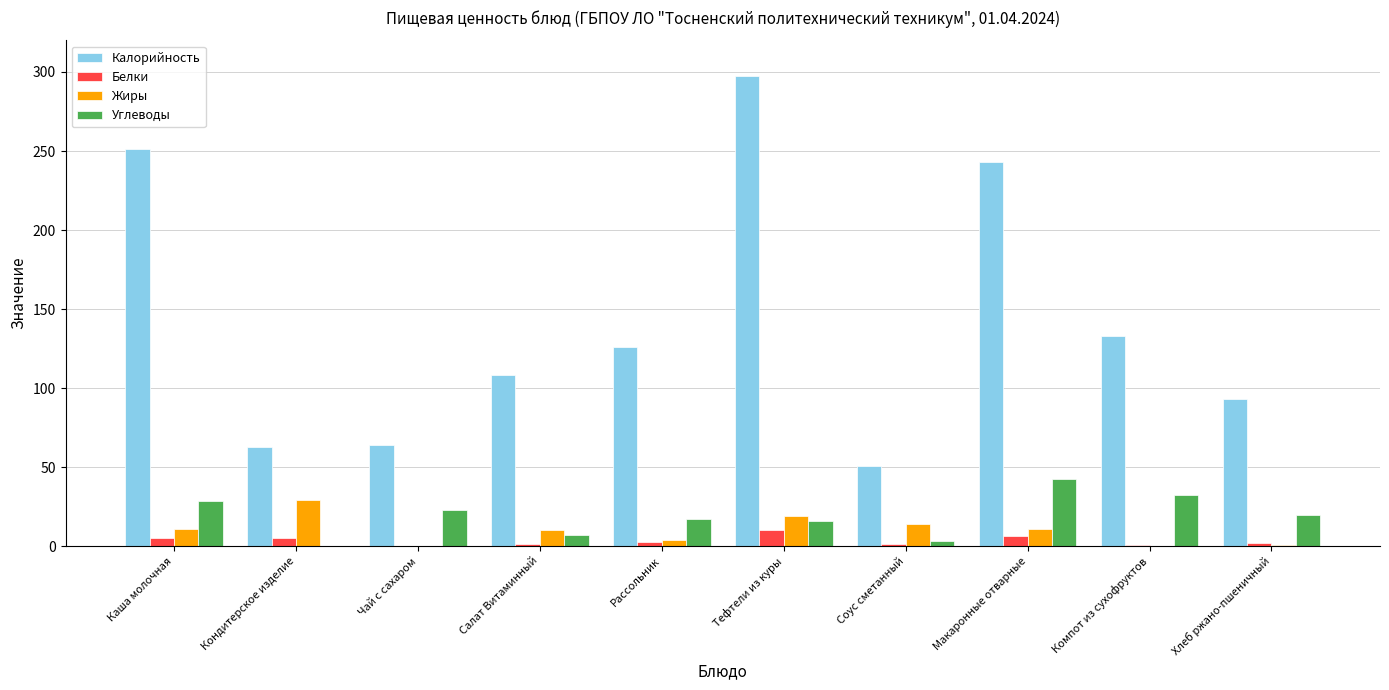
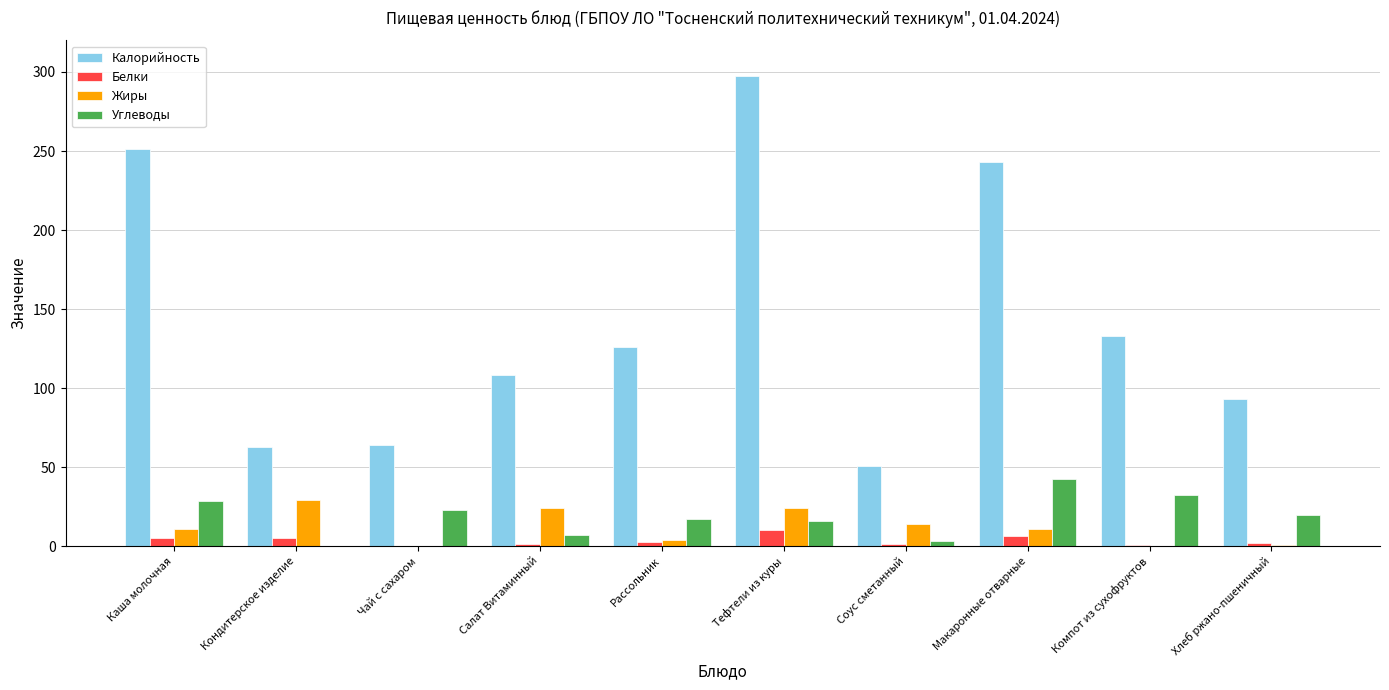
Жиры, Салат Витаминный: 10 -> 24
Жиры, Тефтели из куры: 19 -> 24
